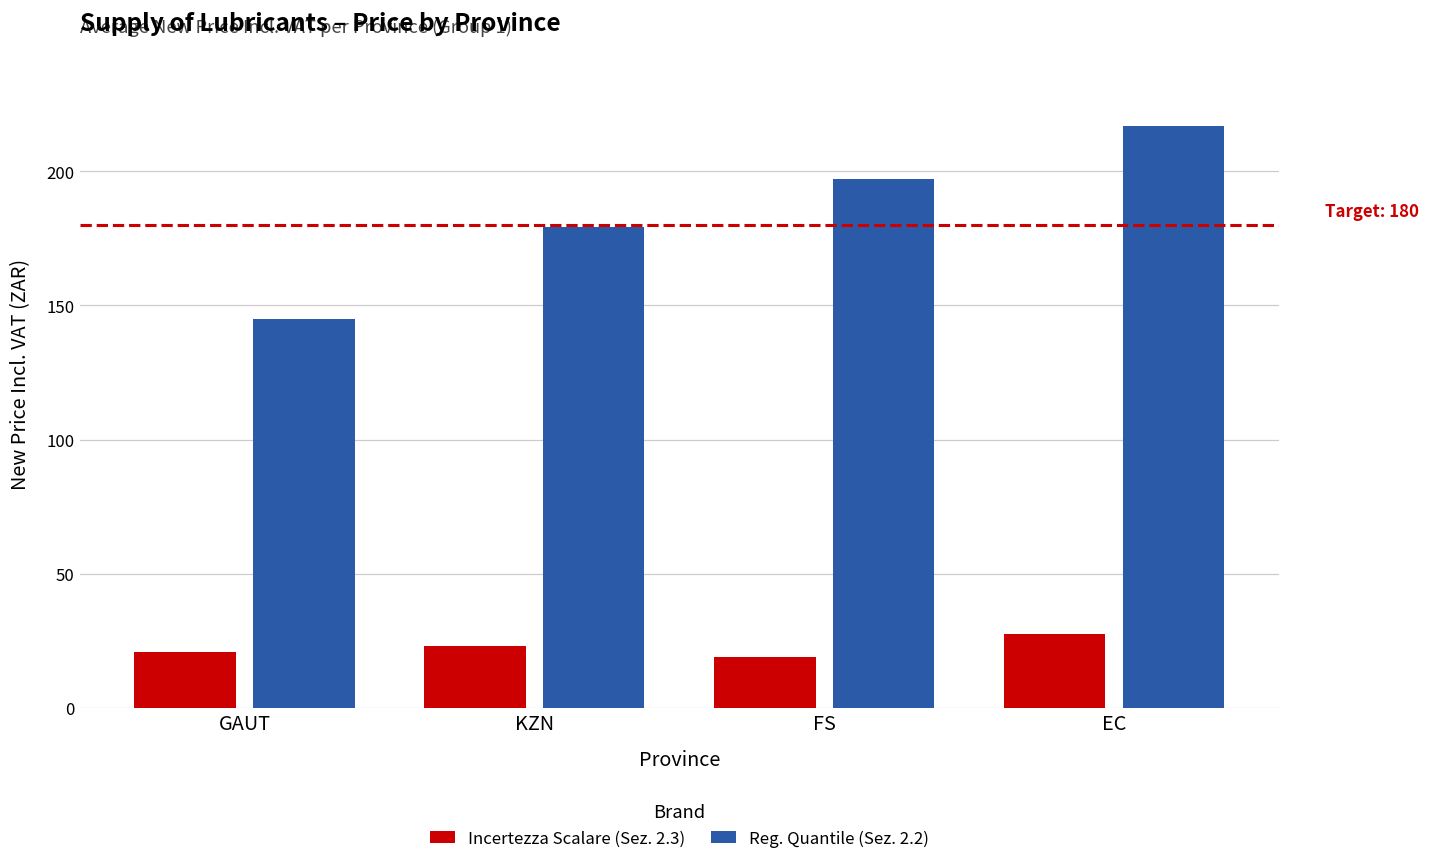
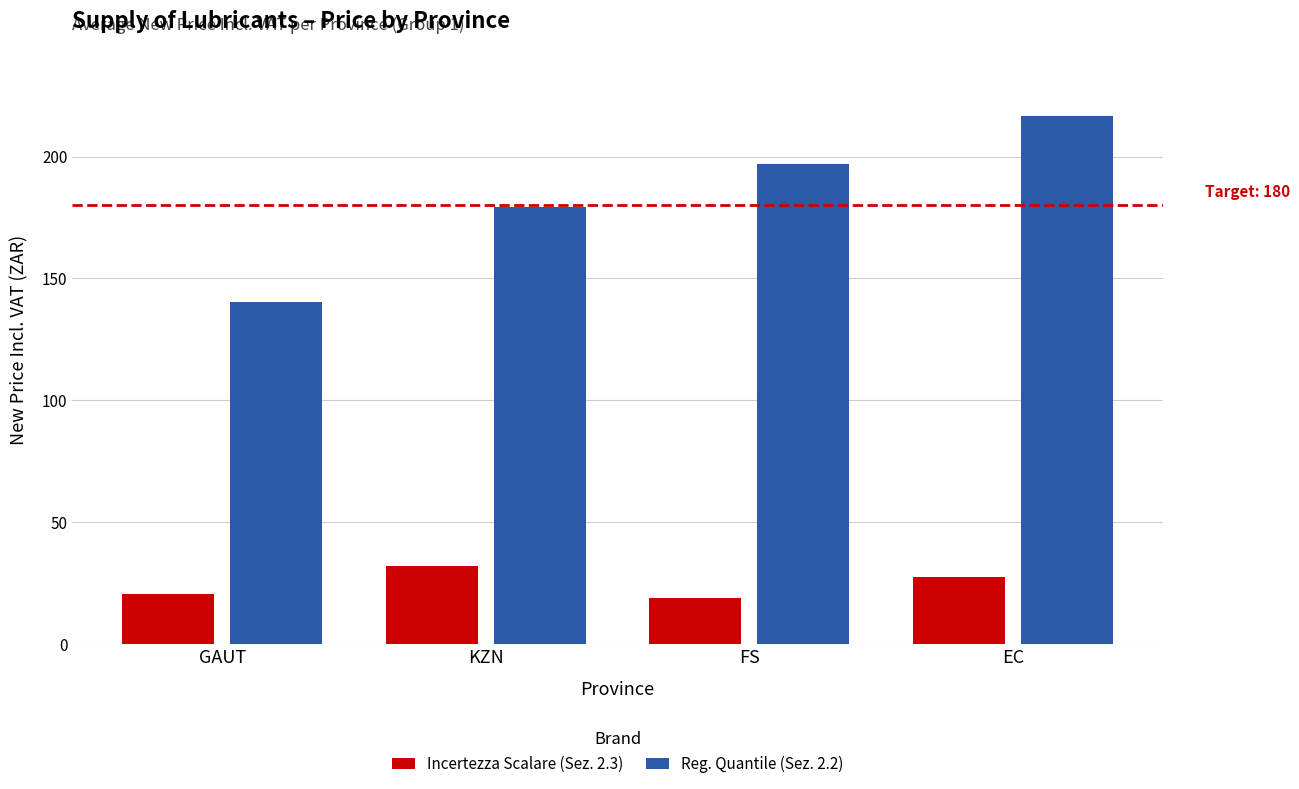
Reg. Quantile (Sez. 2.2), GAUT: 145 -> 141
Incertezza Scalare (Sez. 2.3), KZN: 23 -> 32
